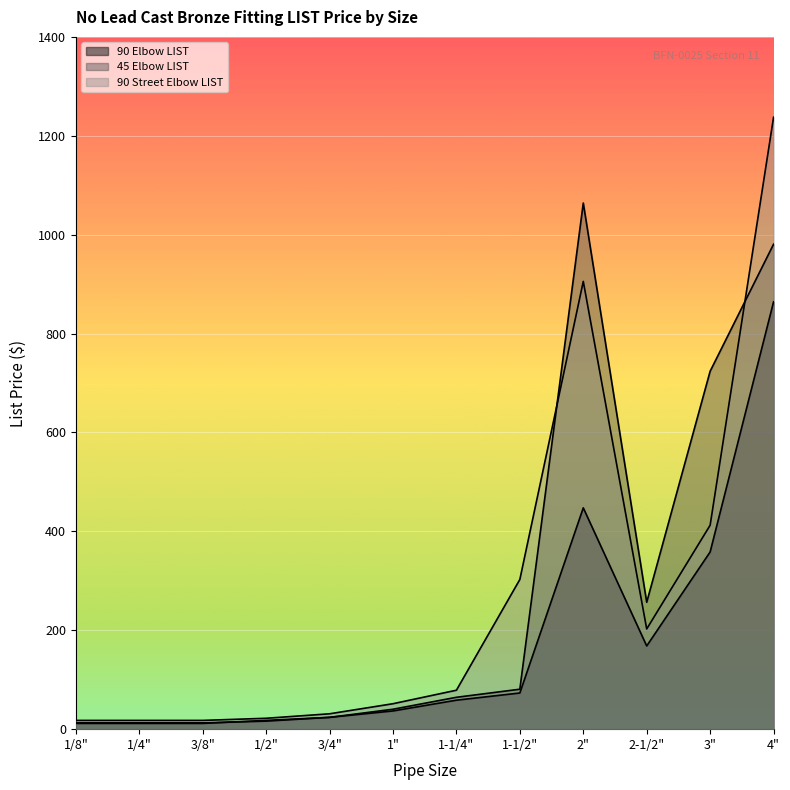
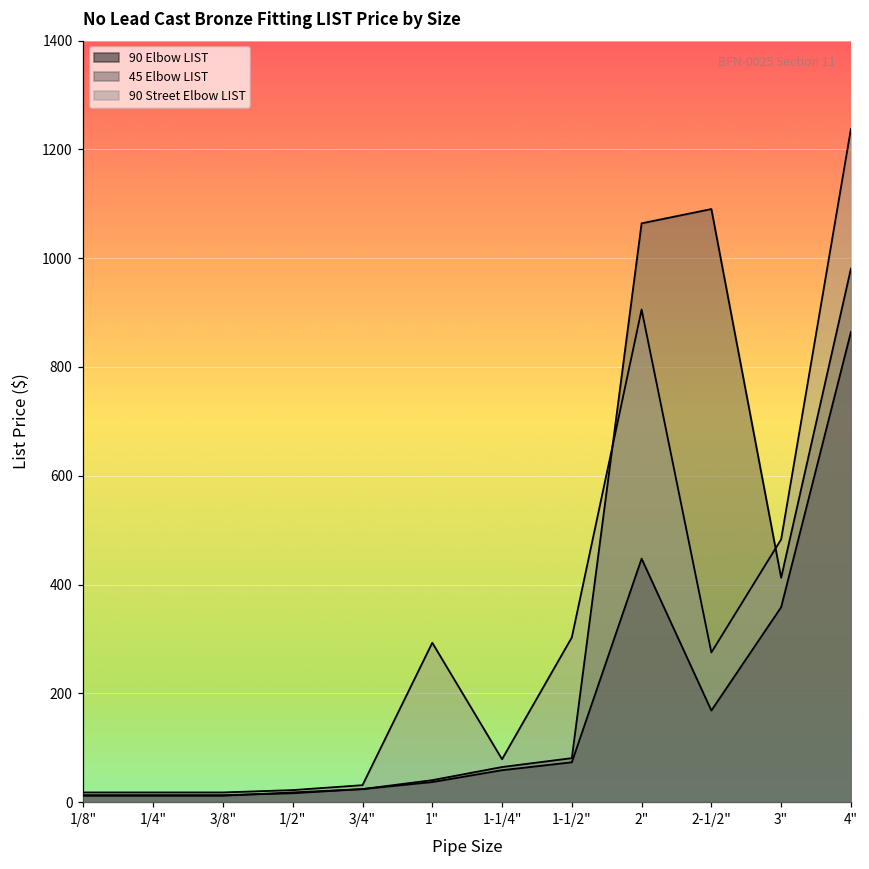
90 Street Elbow LIST, 1": 50 -> 290
45 Elbow LIST, 2-1/2": 260 -> 1090
90 Street Elbow LIST, 2-1/2": 200 -> 280
45 Elbow LIST, 3": 720 -> 410
90 Street Elbow LIST, 3": 410 -> 480
